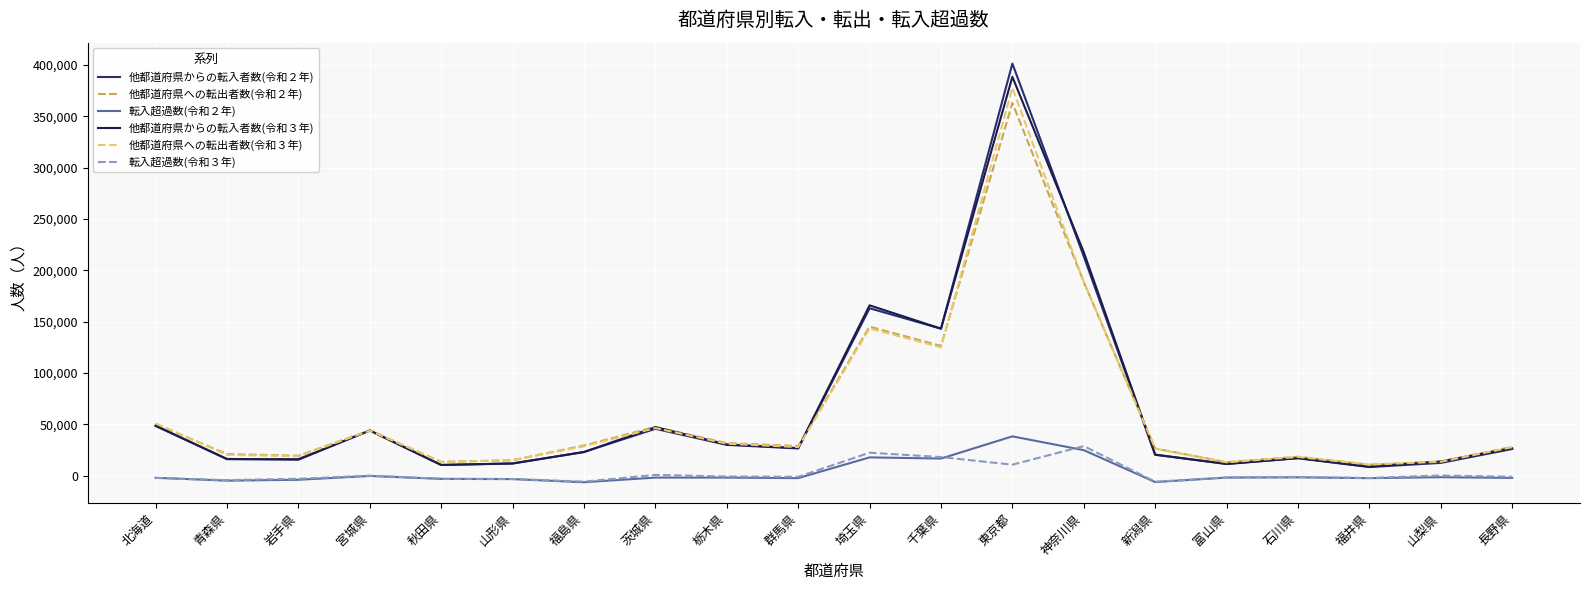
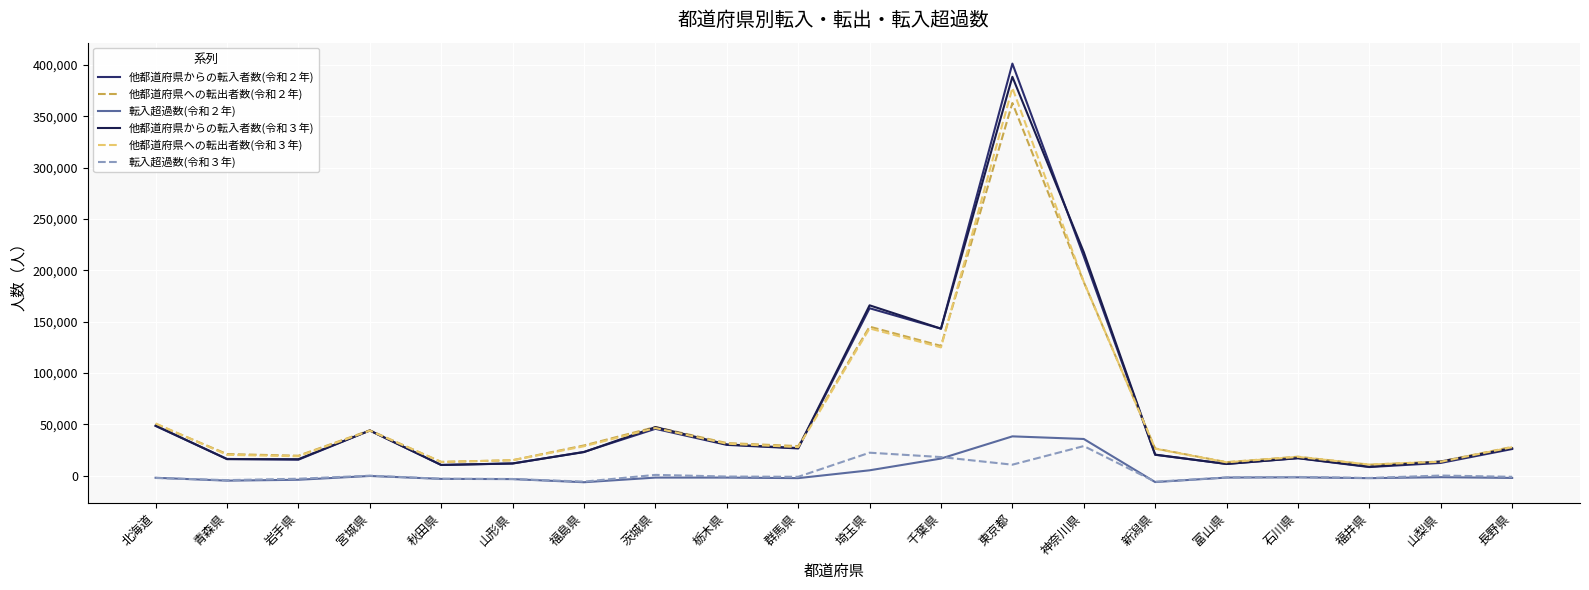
転入超過数(令和２年), 埼玉県: 18,000 -> 5,000
転入超過数(令和２年), 神奈川県: 25,000 -> 36,000
